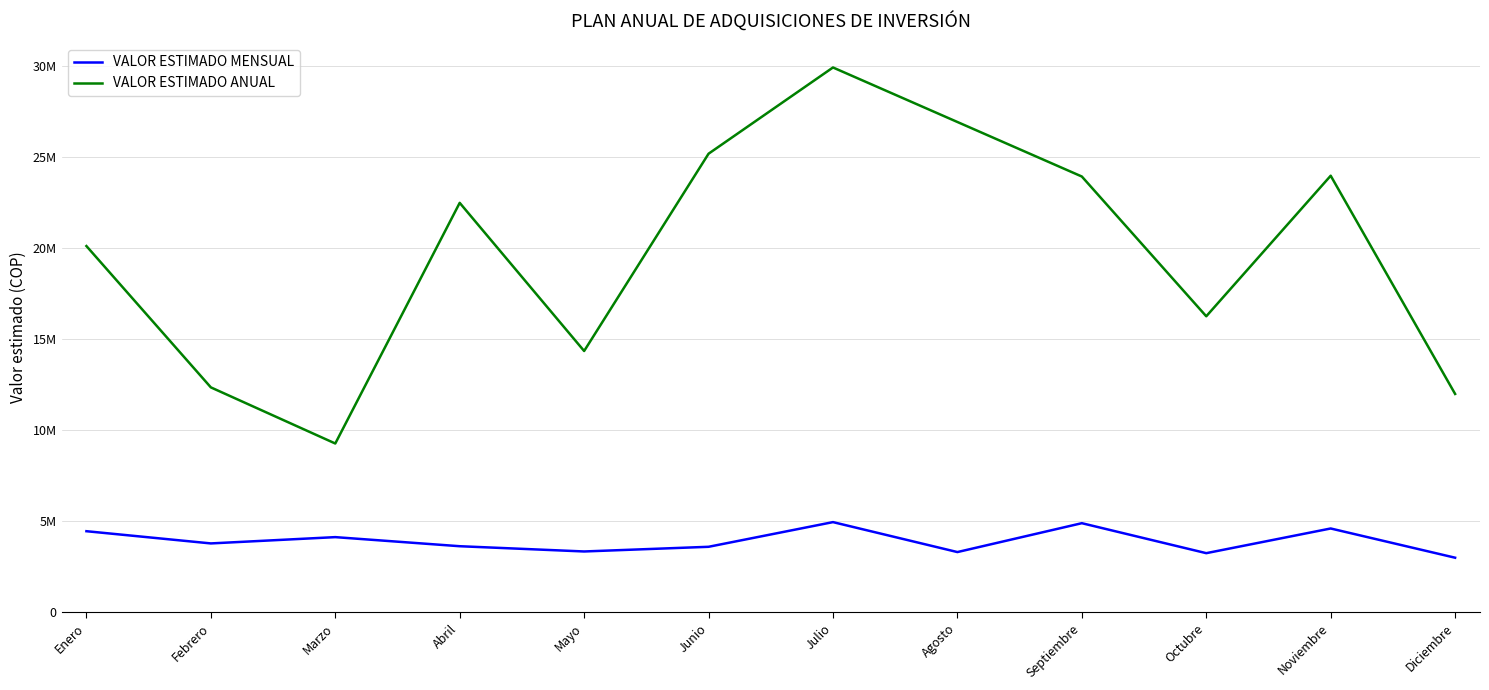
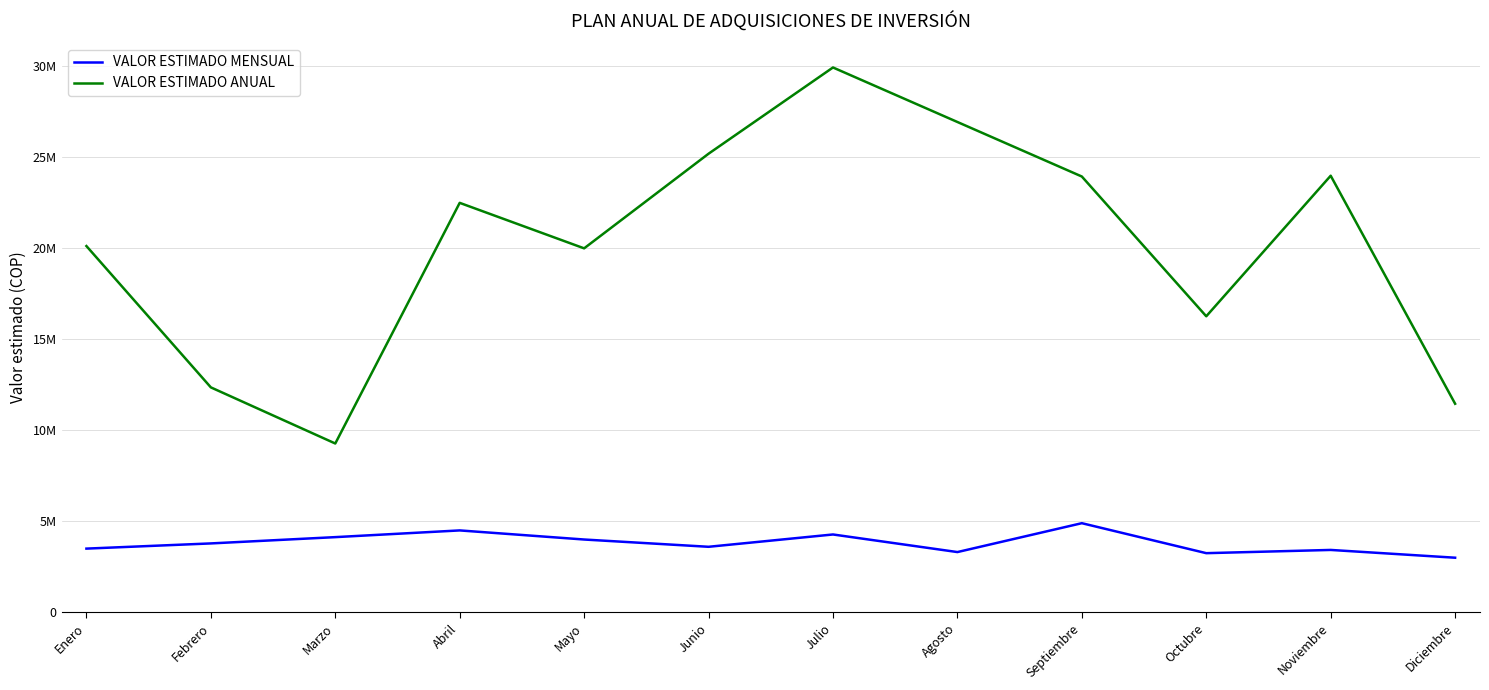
VALOR ESTIMADO MENSUAL, Enero: 4500000 -> 3500000
VALOR ESTIMADO MENSUAL, Abril: 3600000 -> 4500000
VALOR ESTIMADO MENSUAL, Mayo: 3300000 -> 4000000
VALOR ESTIMADO ANUAL, Mayo: 14400000 -> 20000000
VALOR ESTIMADO MENSUAL, Julio: 5000000 -> 4300000
VALOR ESTIMADO MENSUAL, Noviembre: 4600000 -> 3400000
VALOR ESTIMADO ANUAL, Diciembre: 12000000 -> 11500000
